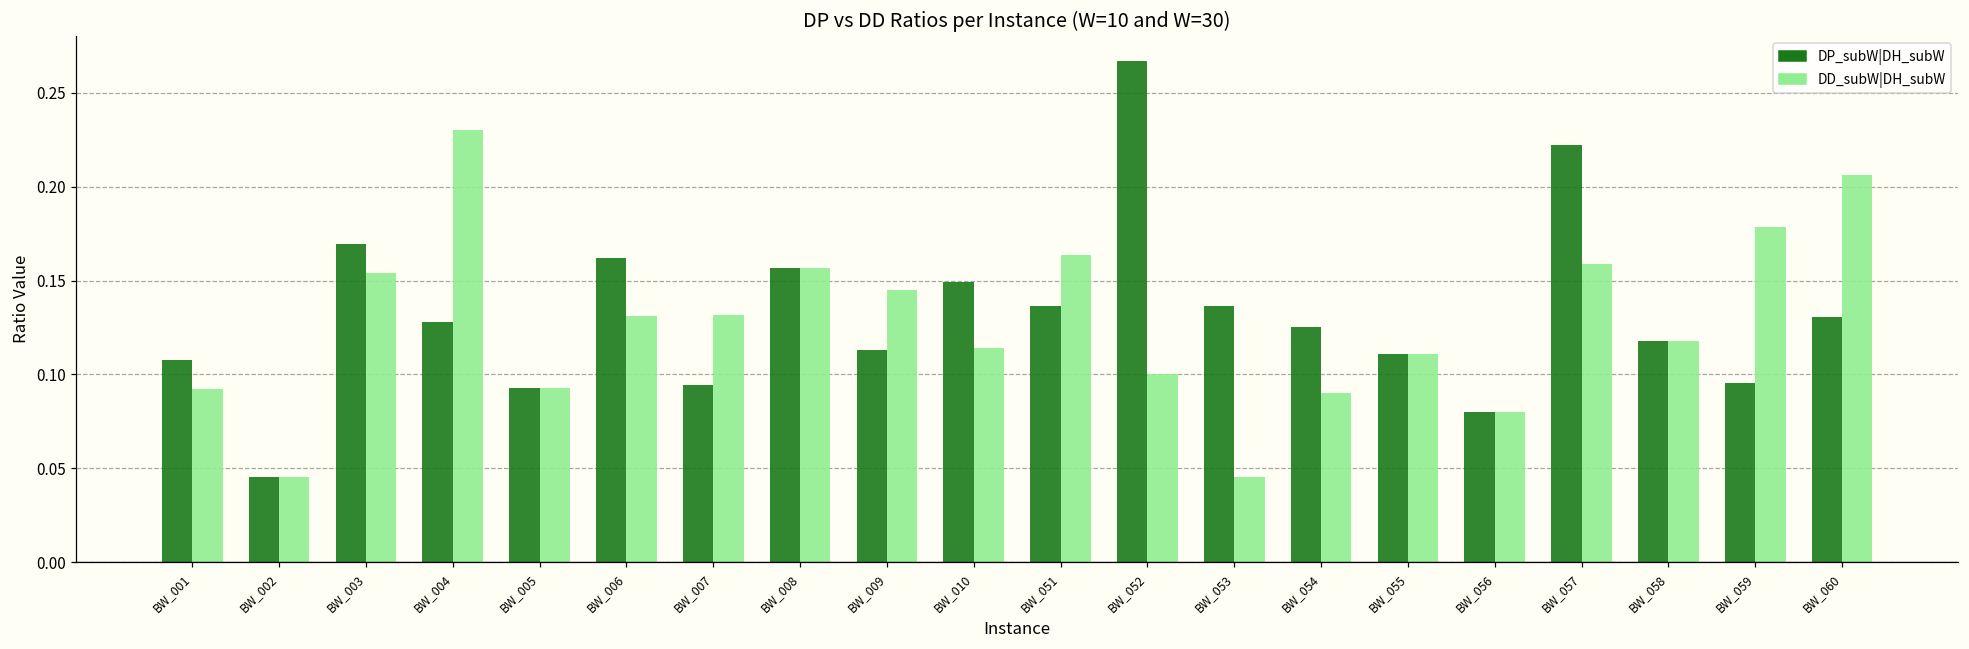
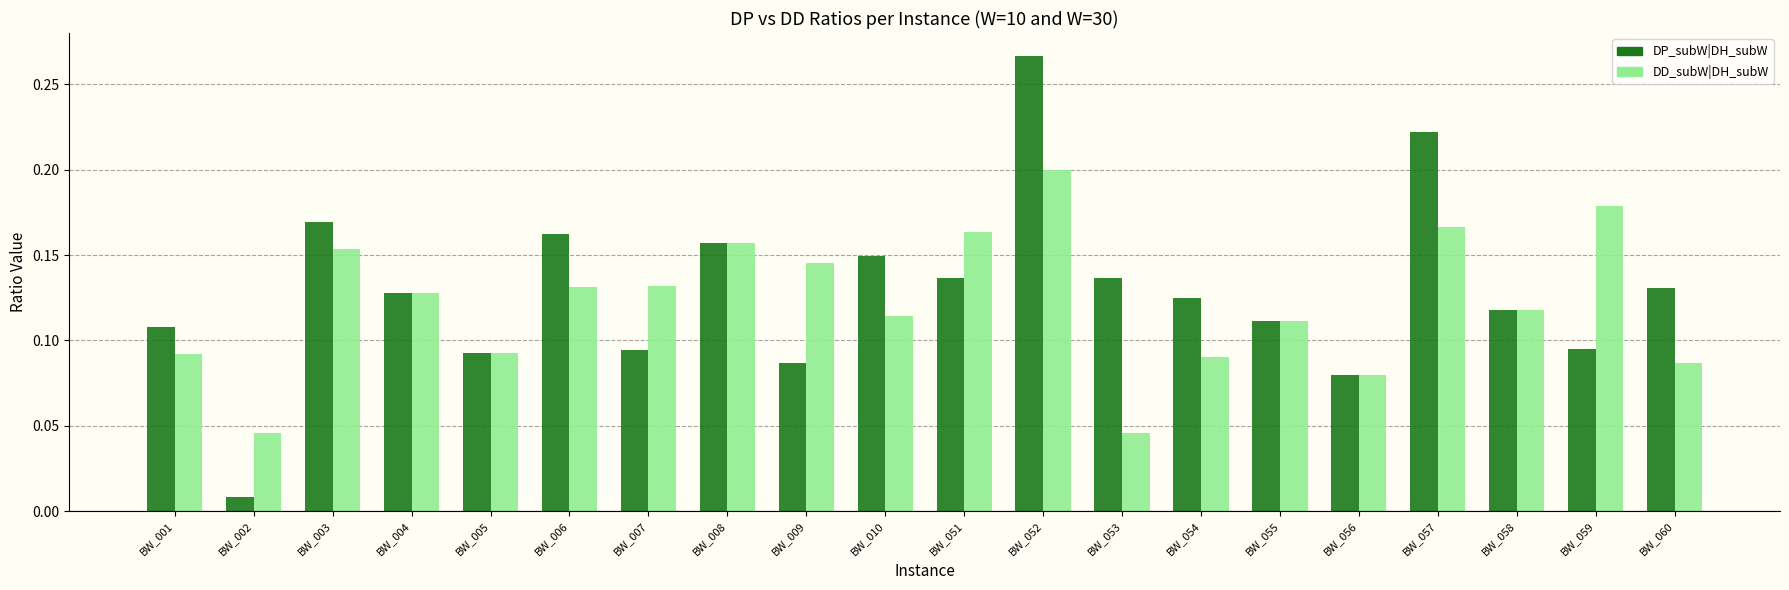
DP_subW|DH_subW, BW_002: 0.046 -> 0.008
DD_subW|DH_subW, BW_004: 0.230 -> 0.128
DP_subW|DH_subW, BW_009: 0.113 -> 0.087
DD_subW|DH_subW, BW_052: 0.1 -> 0.2
DD_subW|DH_subW, BW_057: 0.159 -> 0.167
DD_subW|DH_subW, BW_060: 0.206 -> 0.087
